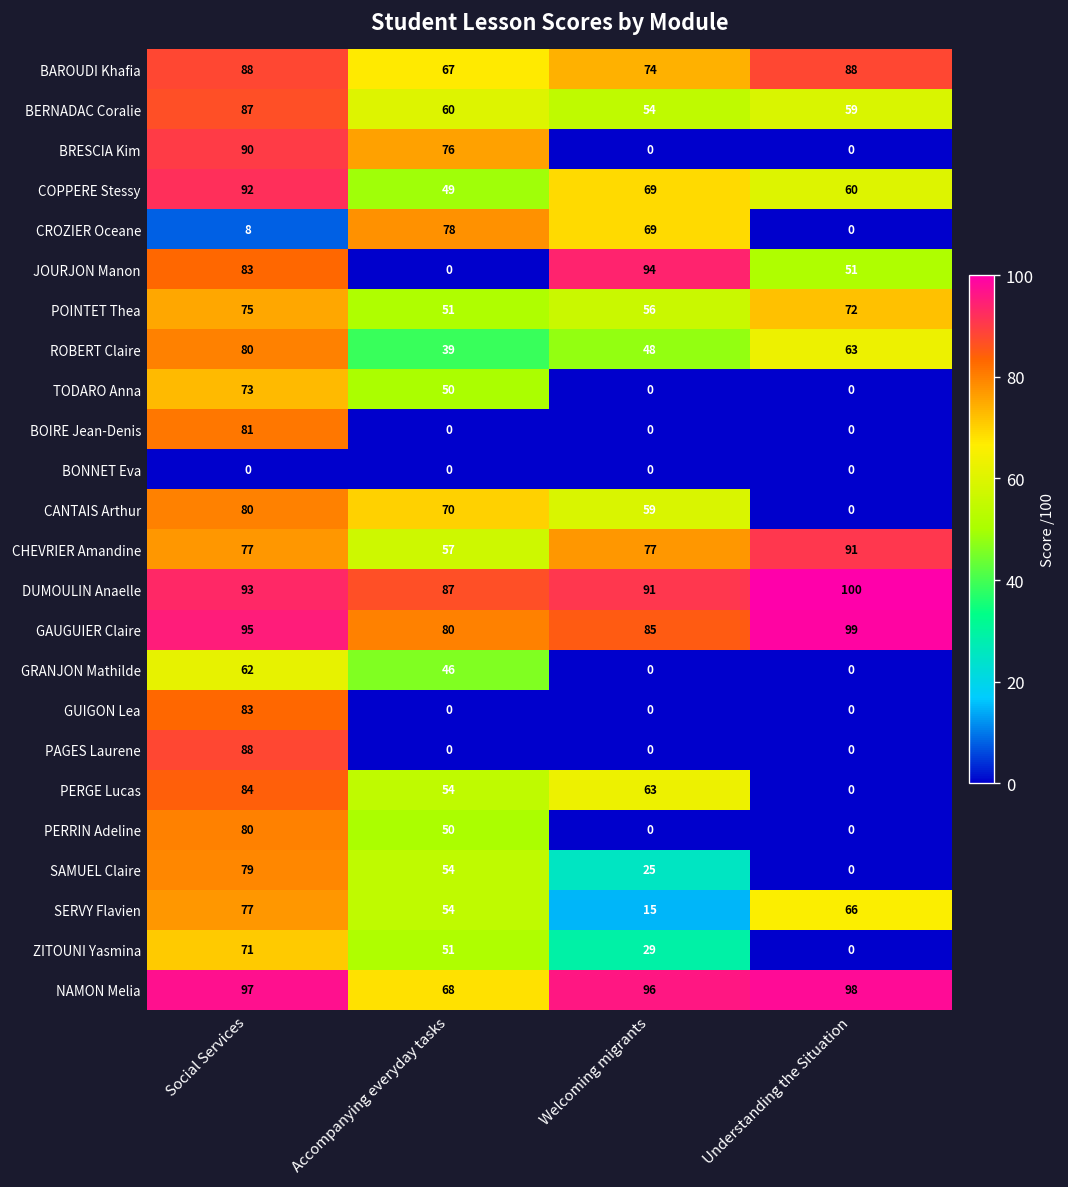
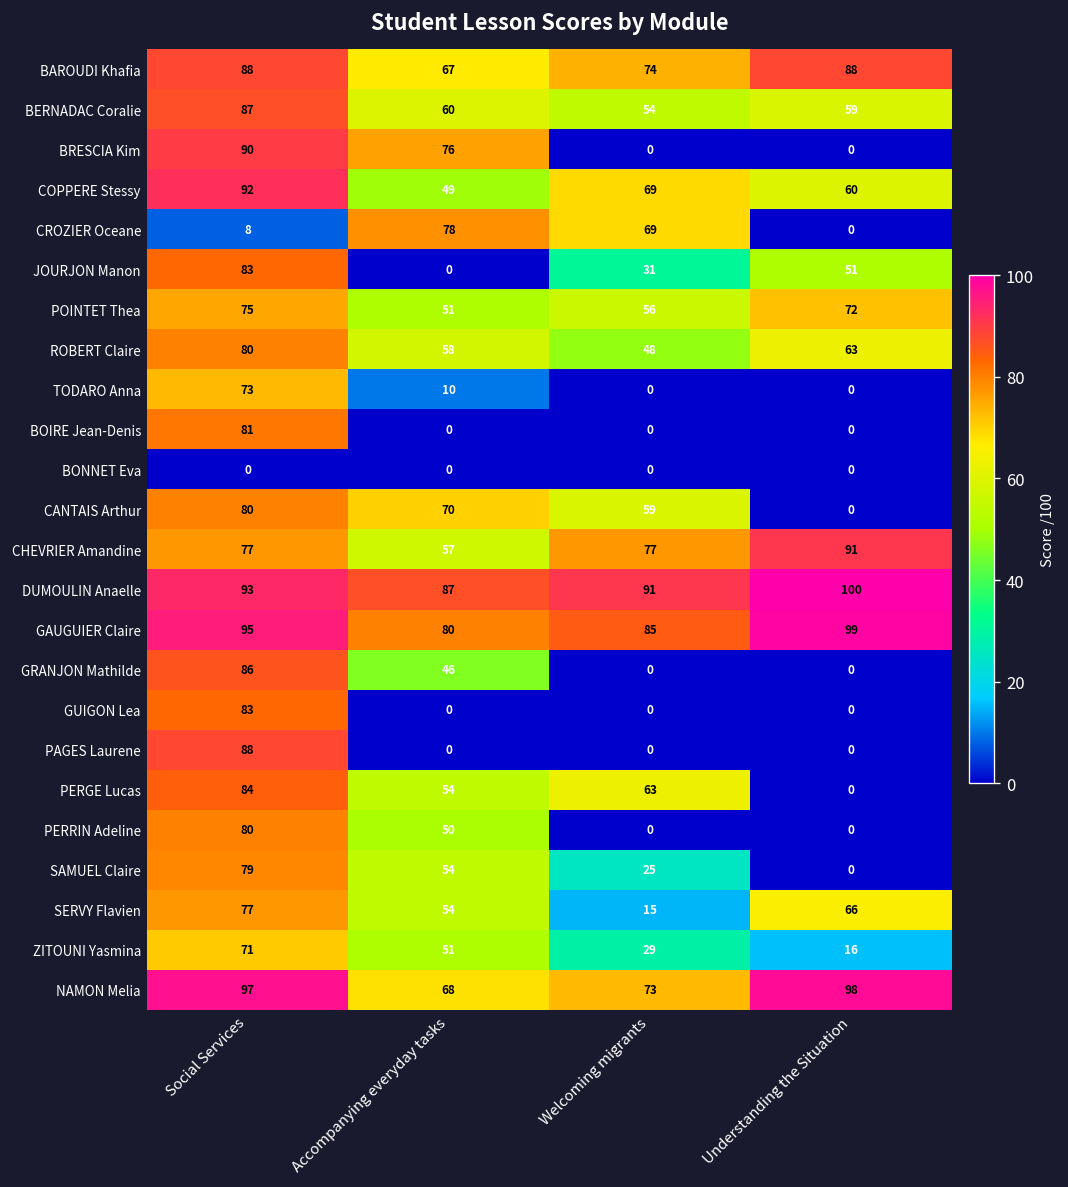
JOURJON Manon, Welcoming migrants: 94 -> 31
ROBERT Claire, Accompanying everyday tasks: 39 -> 58
TODARO Anna, Accompanying everyday tasks: 50 -> 10
GRANJON Mathilde, Social Services: 62 -> 86
ZITOUNI Yasmina, Understanding the Situation: 0 -> 16
NAMON Melia, Welcoming migrants: 96 -> 73
